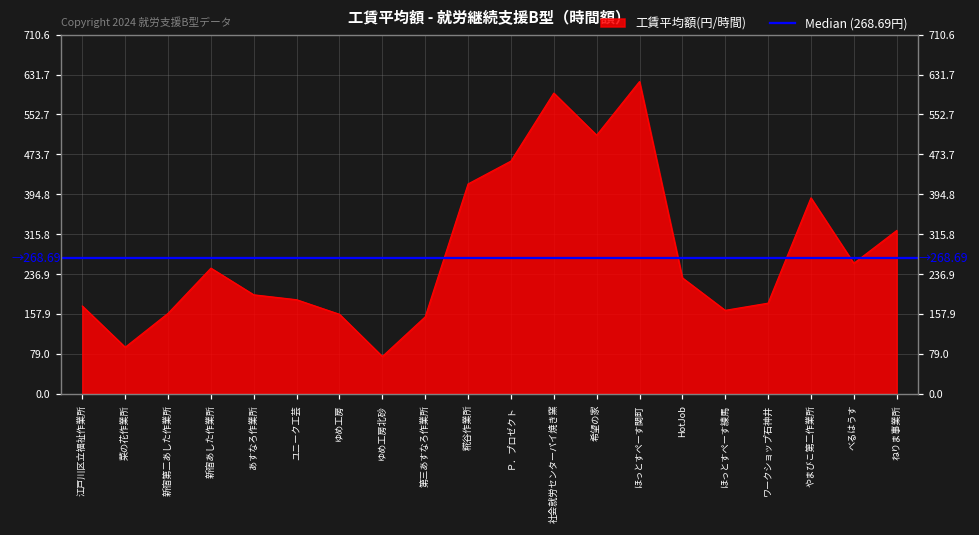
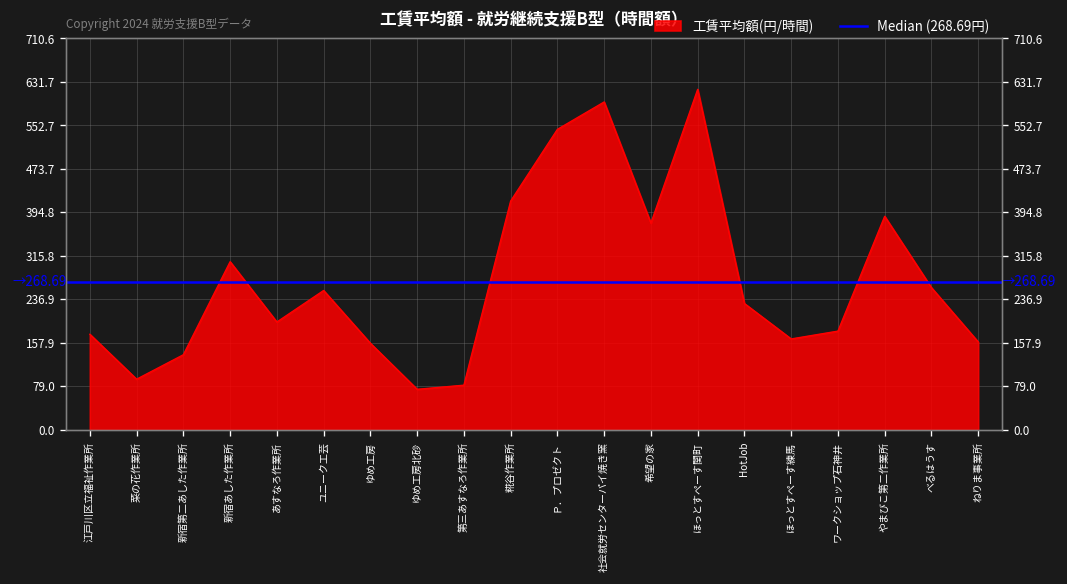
新宿第二あした作業所: 160 -> 140
新宿あした作業所: 250 -> 310
ユニーク工芸: 190 -> 250
第三あすなろ作業所: 150 -> 80
Ｐ．プロゼクト: 460 -> 550
希望の家: 510 -> 380
ねりま事業所: 320 -> 160
